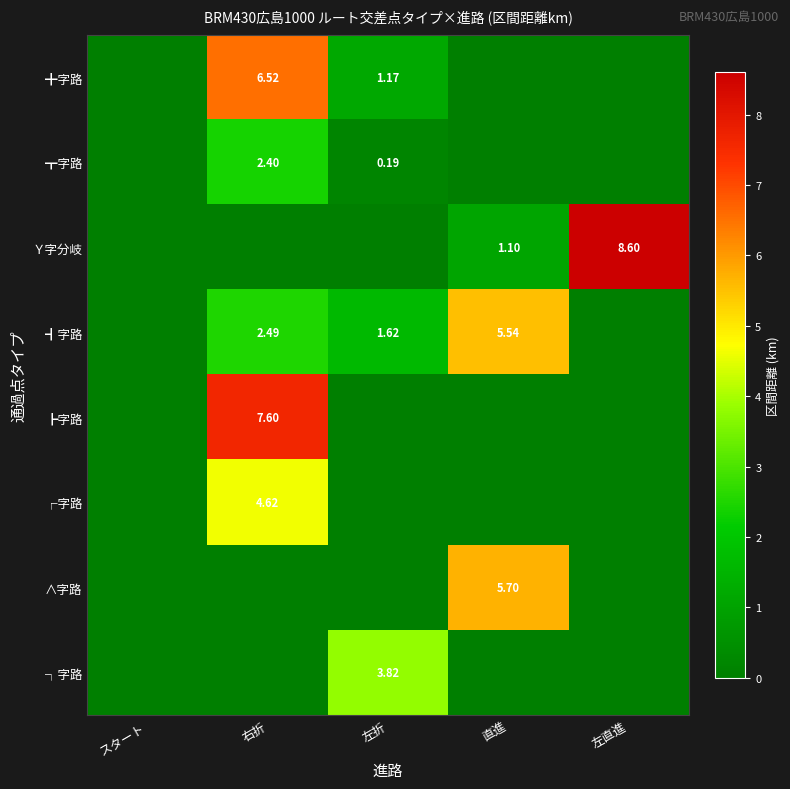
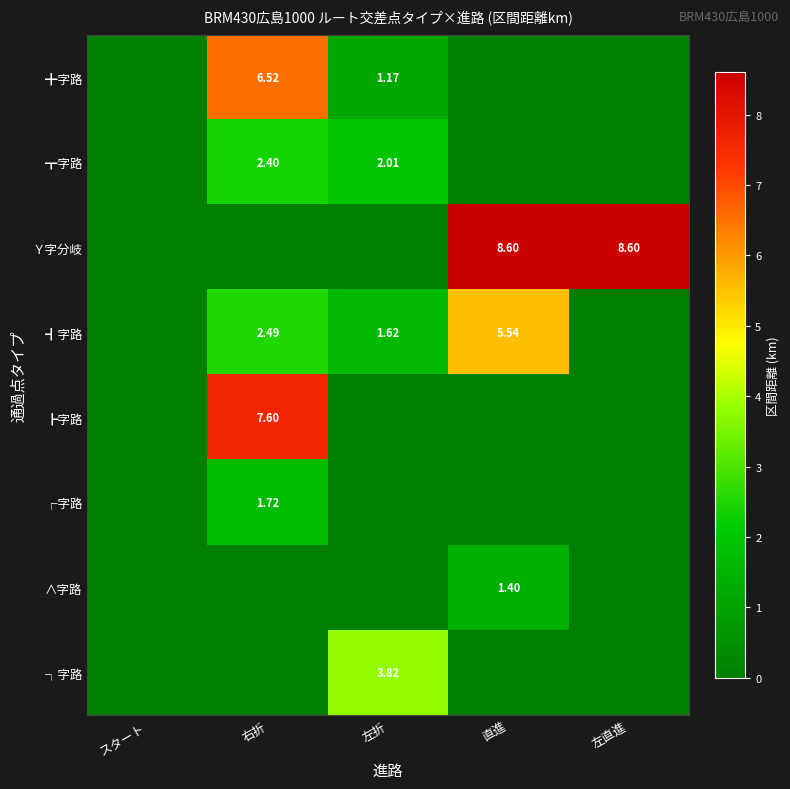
┳字路, 左折: 0.19 -> 2.01
Ｙ字分岐, 直進: 1.10 -> 8.60
┌字路, 右折: 4.62 -> 1.72
∧字路, 直進: 5.70 -> 1.40
